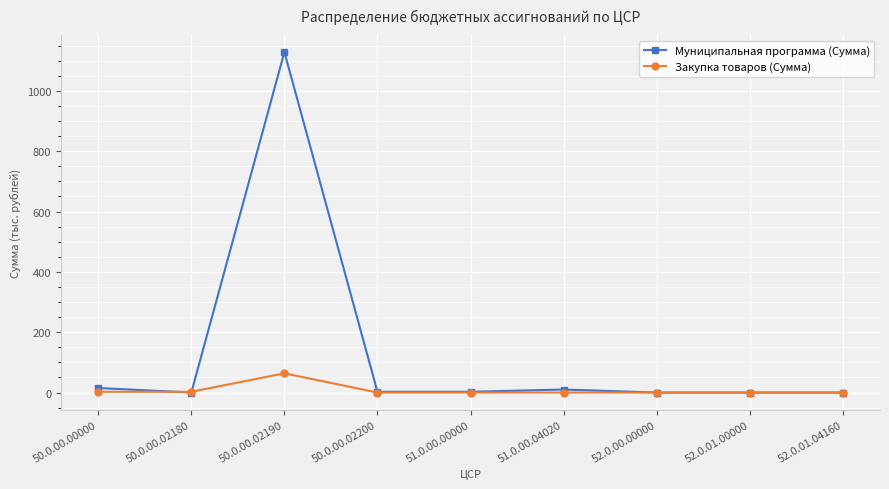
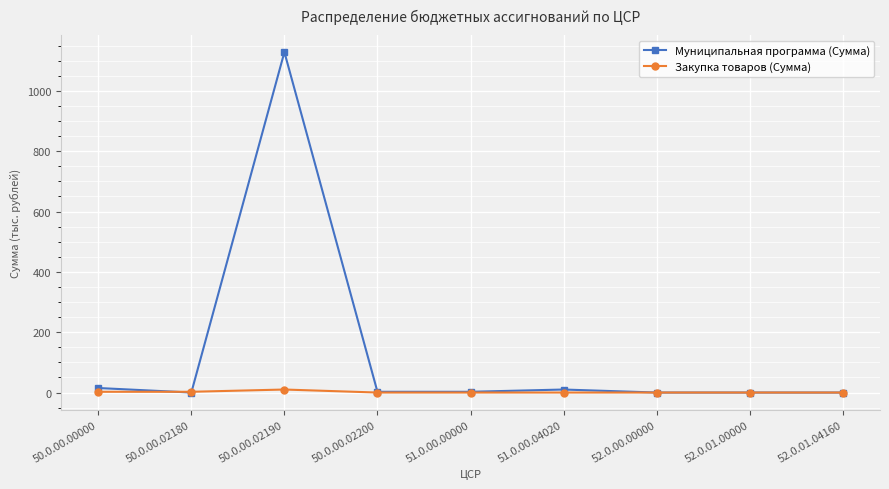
Закупка товаров (Сумма), 50.0.00.02190: 60 -> 10
